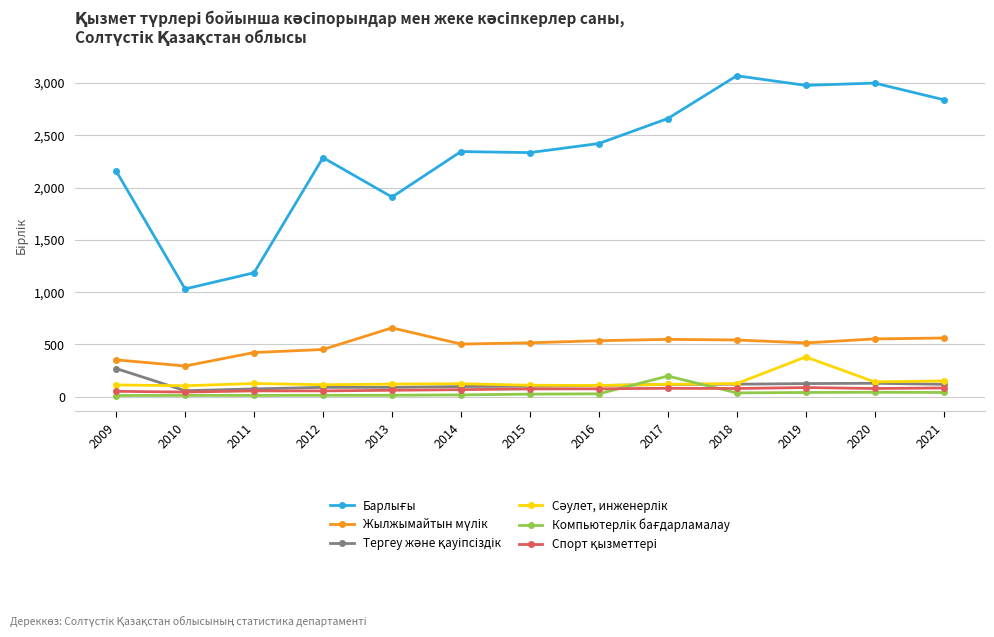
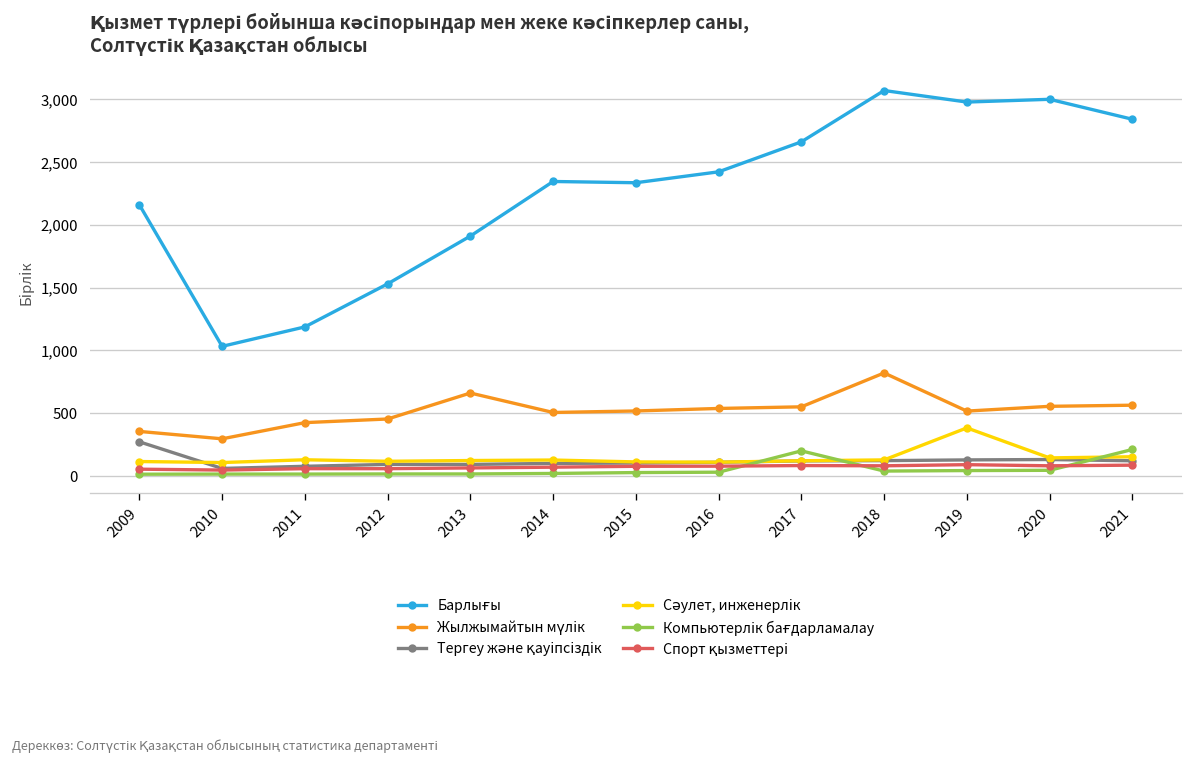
Барлығы, 2012: 2,290 -> 1,530
Жылжымайтын мүлік, 2018: 540 -> 820
Компьютерлік бағдарламалау, 2021: 40 -> 210
